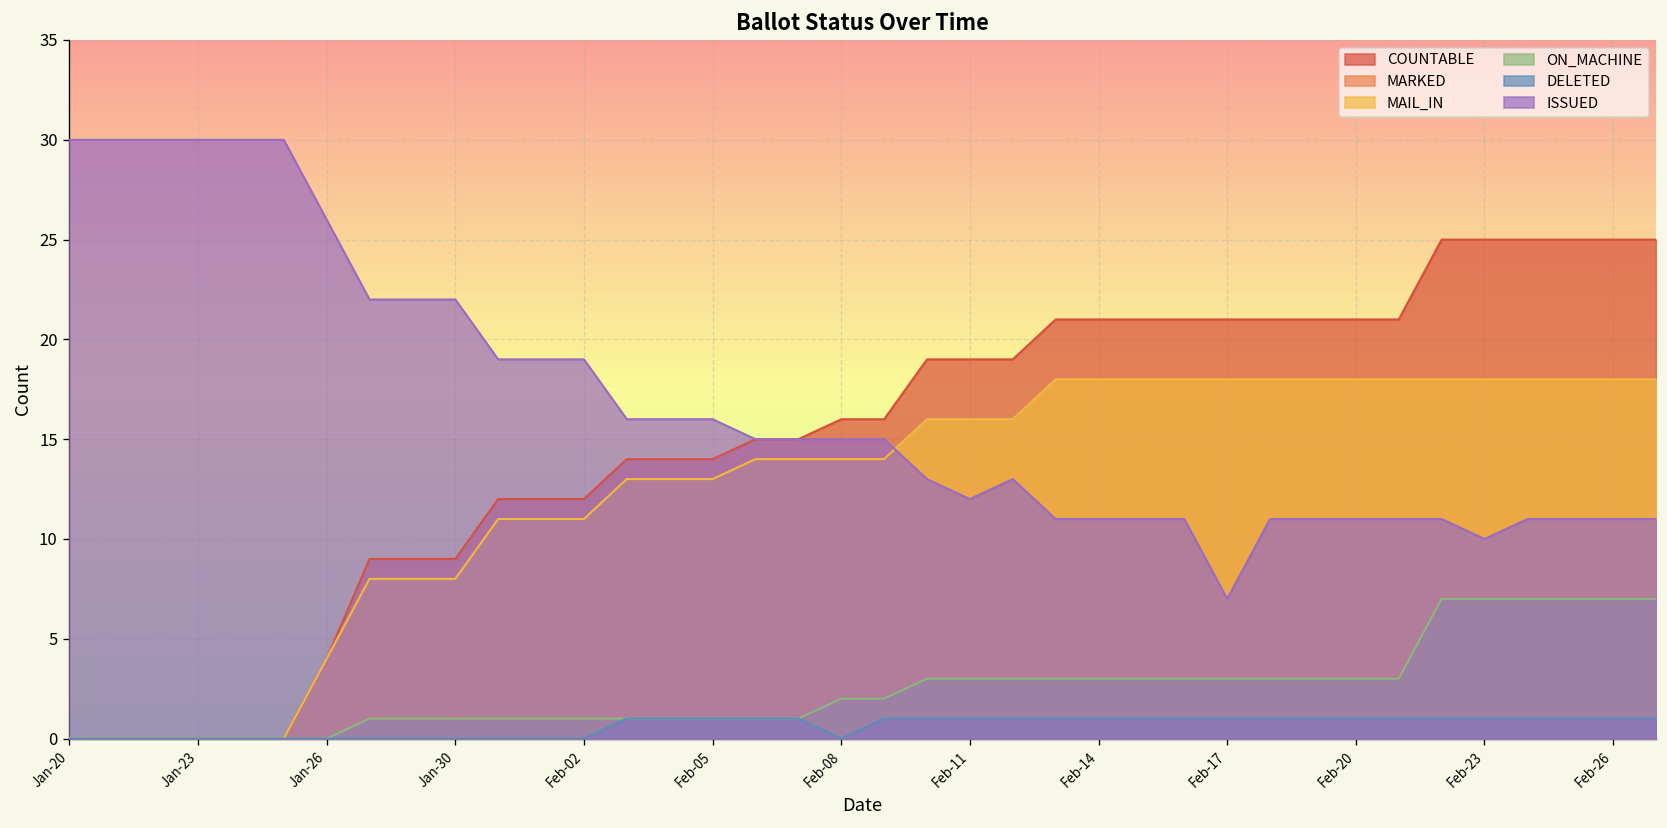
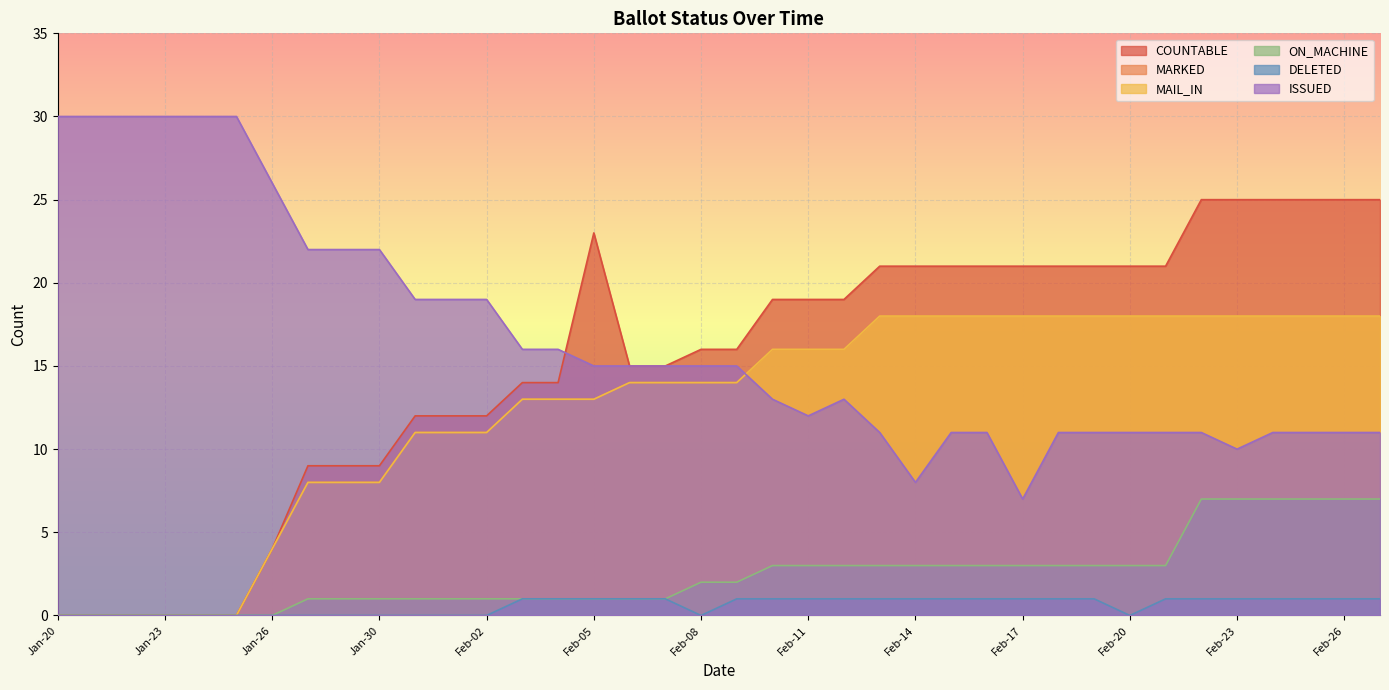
COUNTABLE, Feb-05: 14 -> 23
ISSUED, Feb-05: 16 -> 15
ISSUED, Feb-14: 11 -> 8
DELETED, Feb-20: 1 -> 0
